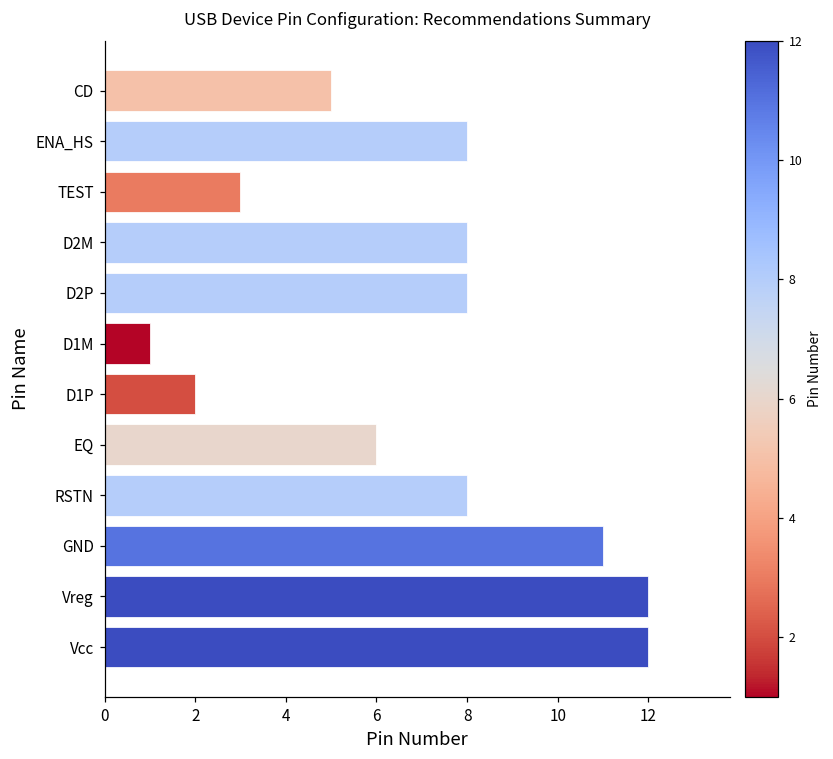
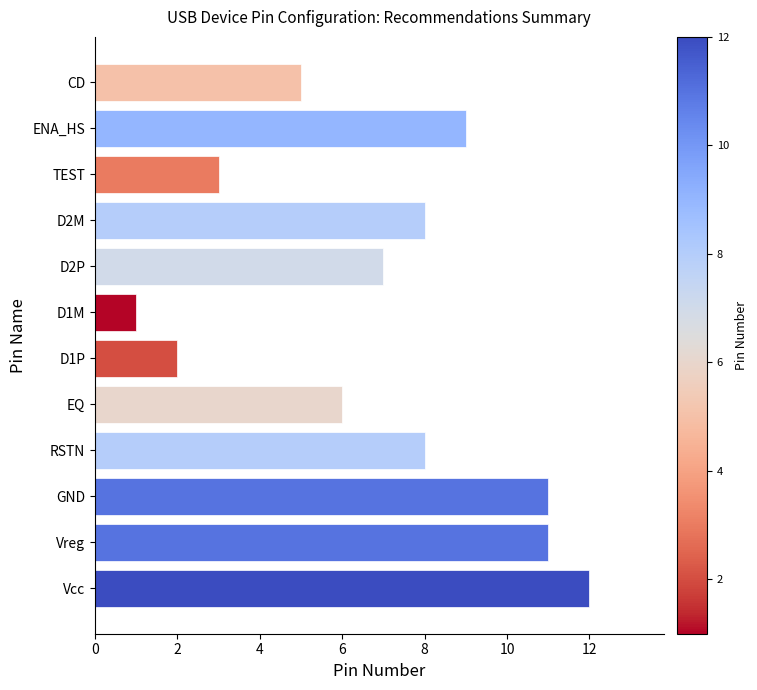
ENA_HS: 8 -> 9
D2P: 8 -> 7
Vreg: 12 -> 11
